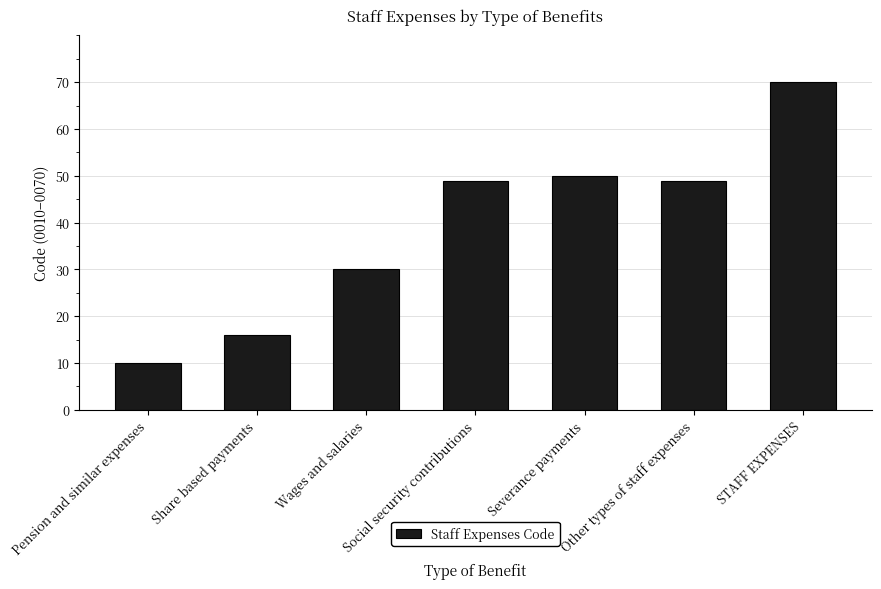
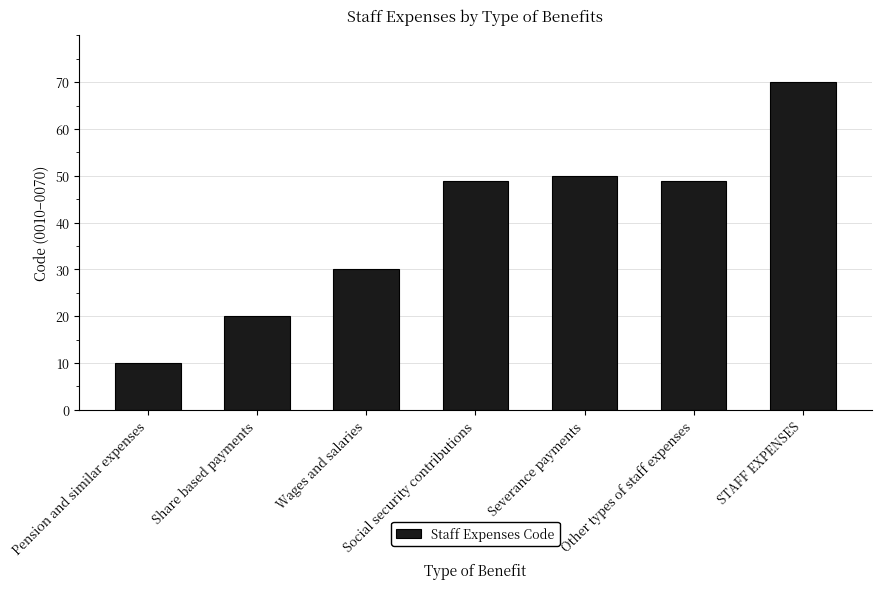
Share based payments: 16 -> 20
